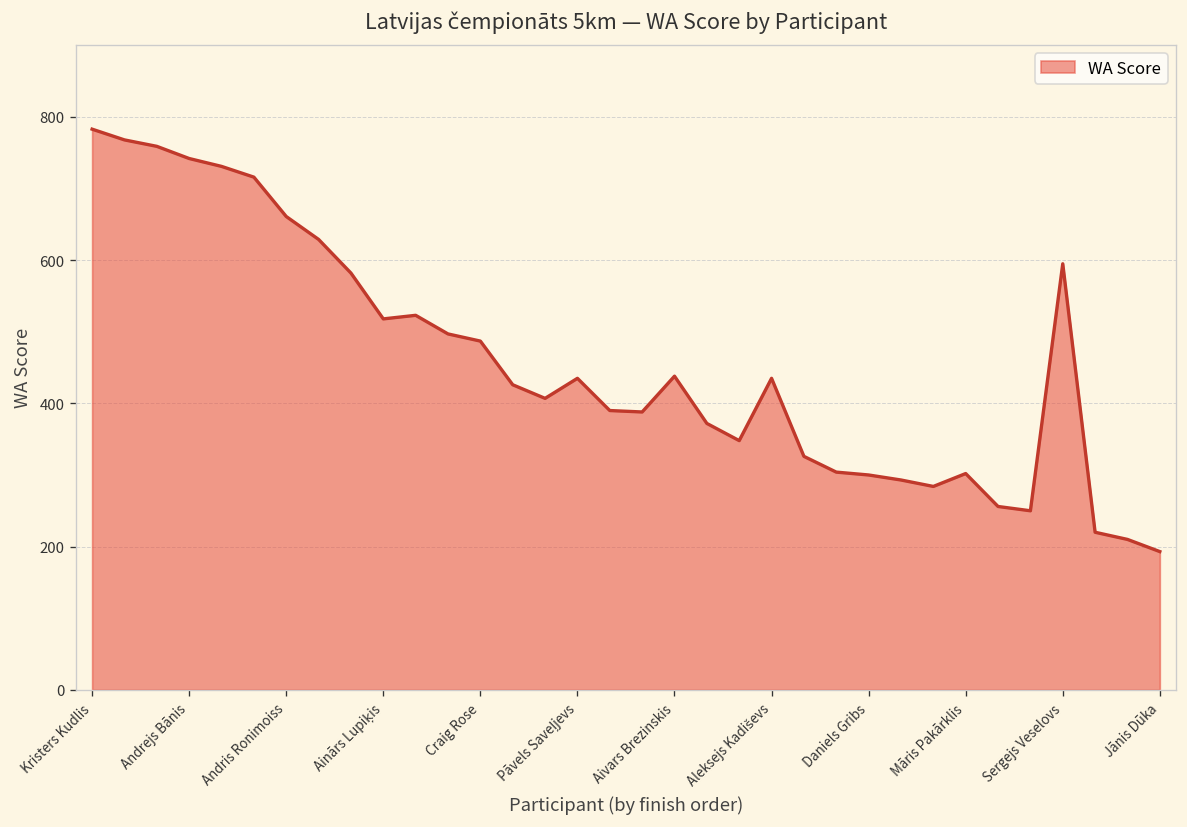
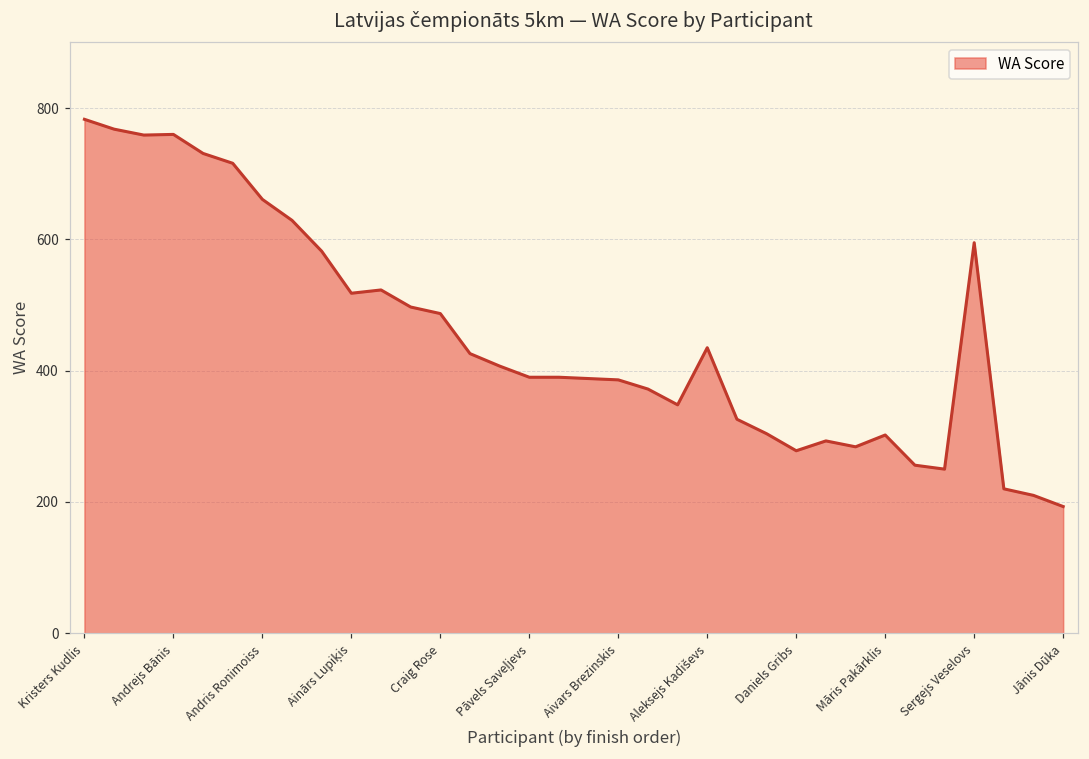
Andrejs Bānis: 740 -> 760
Pāvels Saveļjevs: 440 -> 390
Aivars Brezinskis: 440 -> 390
Daniels Gribs: 300 -> 280
